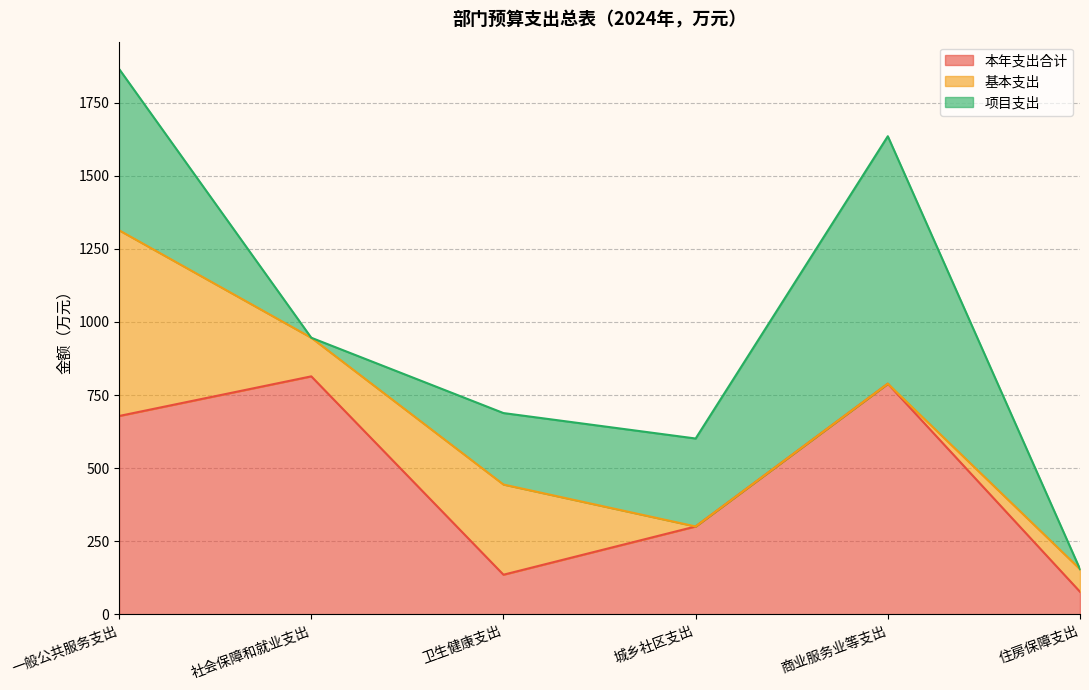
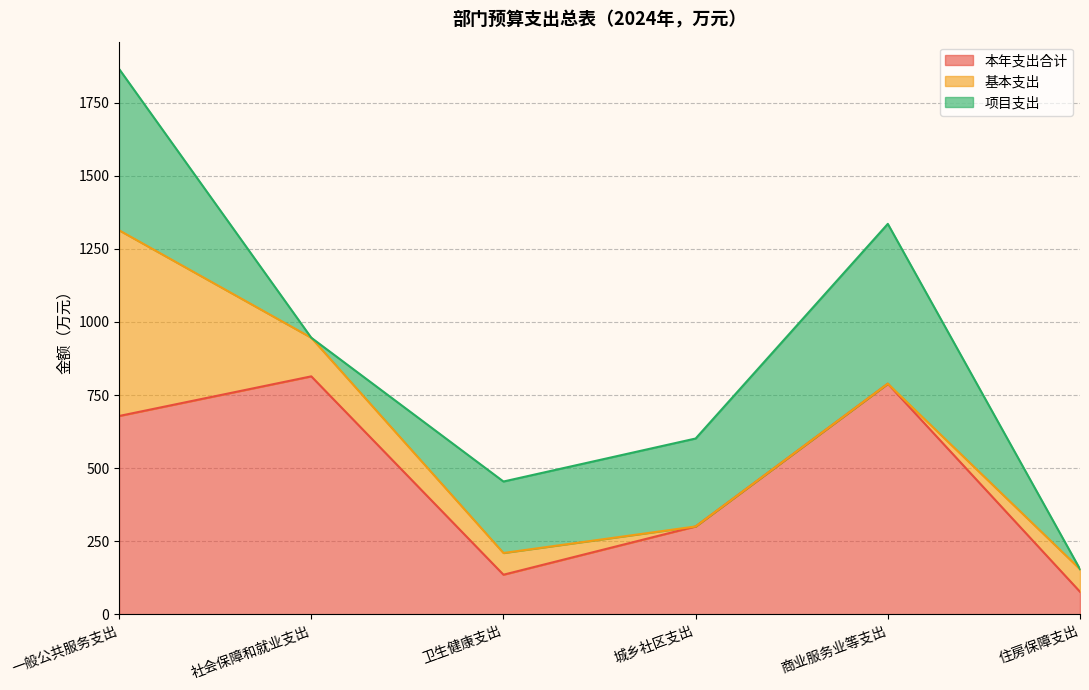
基本支出, 卫生健康支出: 310 -> 70
项目支出, 商业服务业等支出: 850 -> 550
